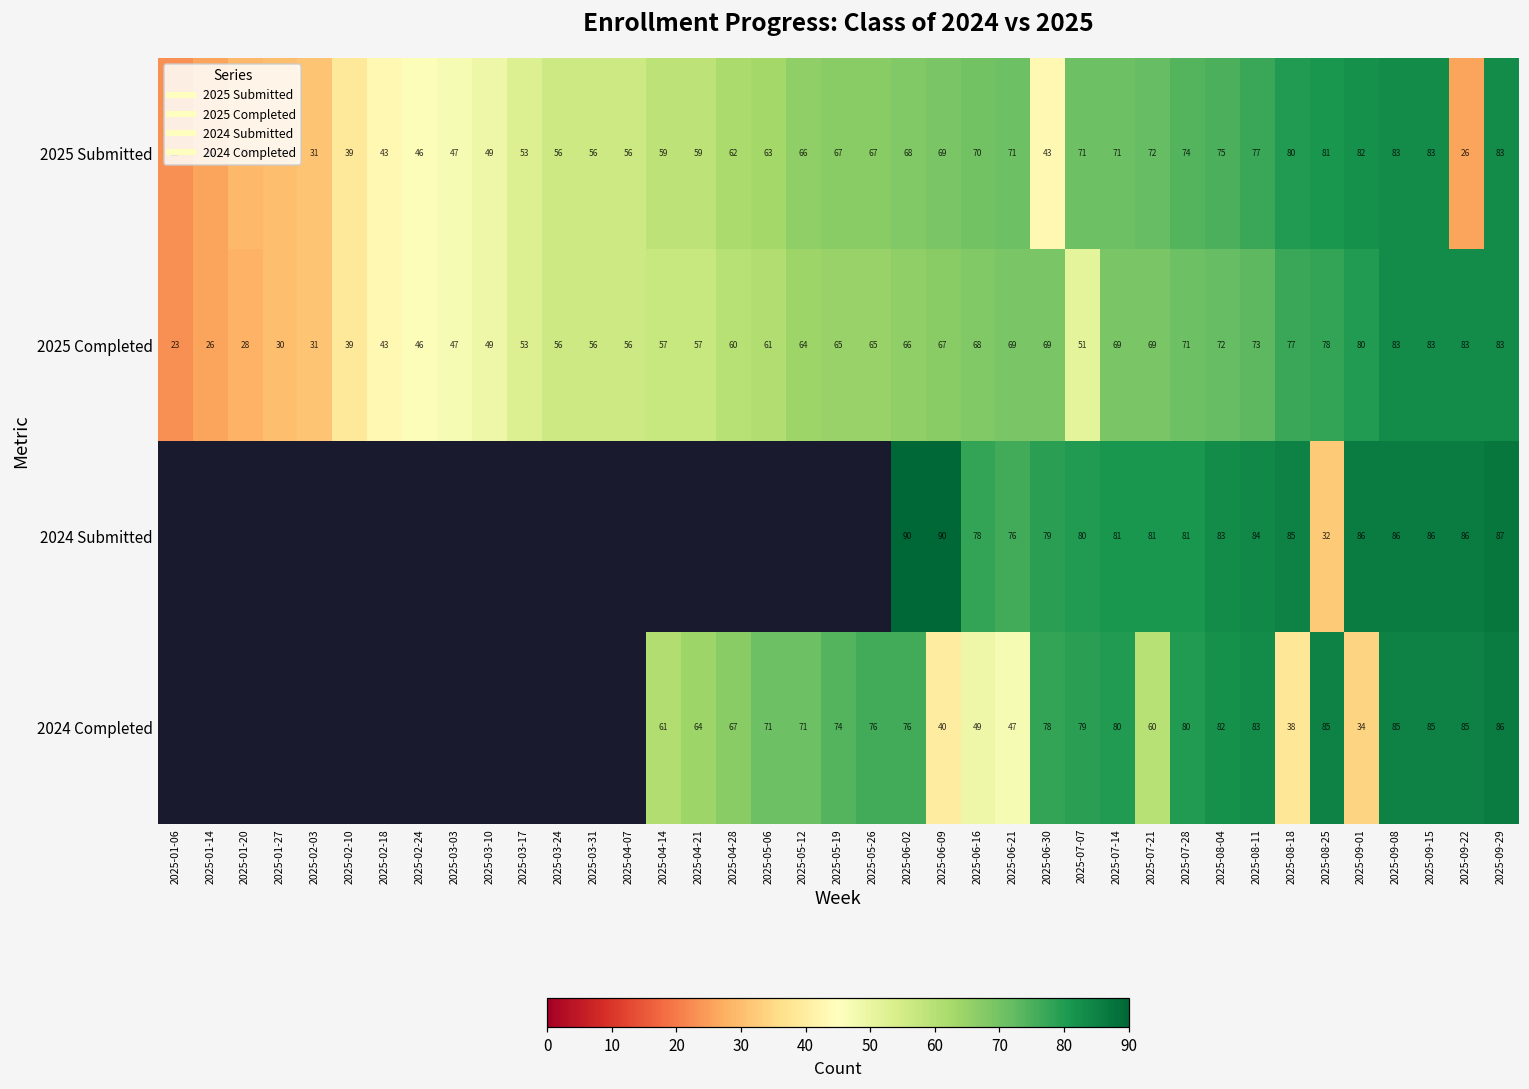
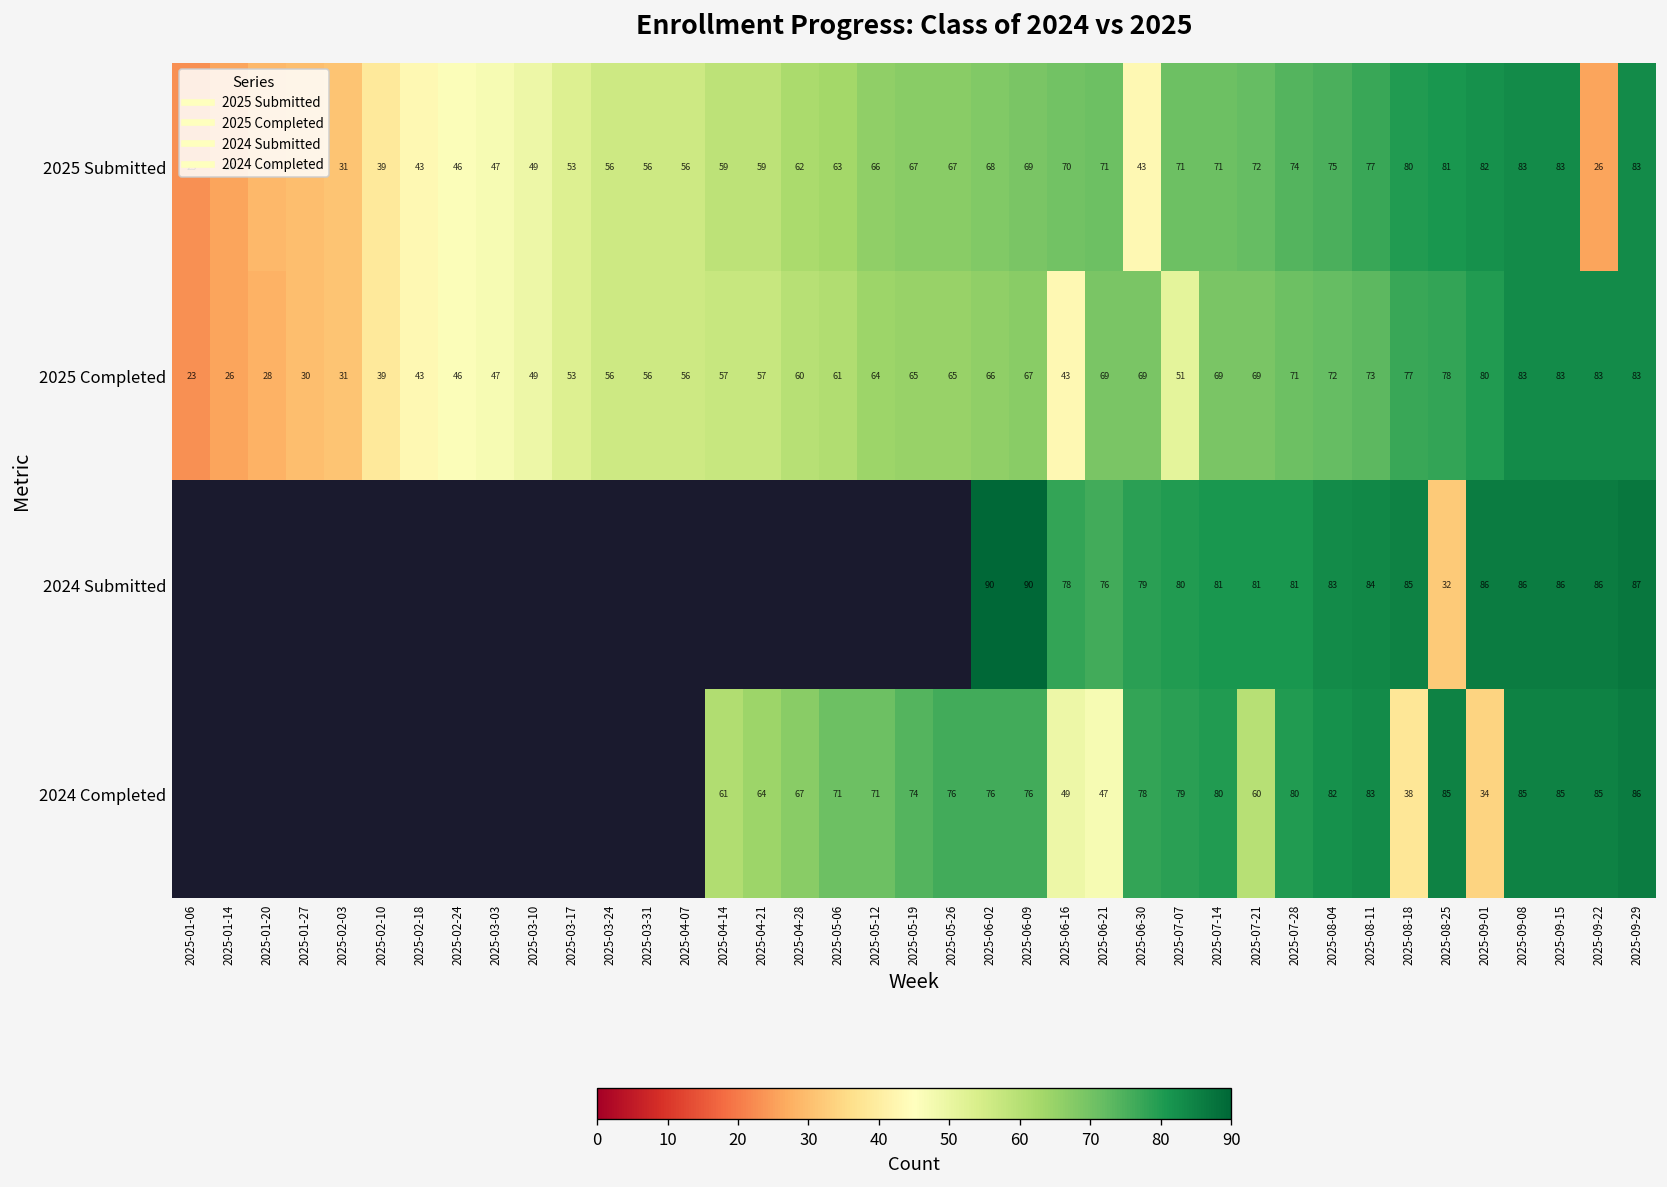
2025 Completed, 2025-06-16: 68 -> 43
2024 Completed, 2025-06-09: 40 -> 76
